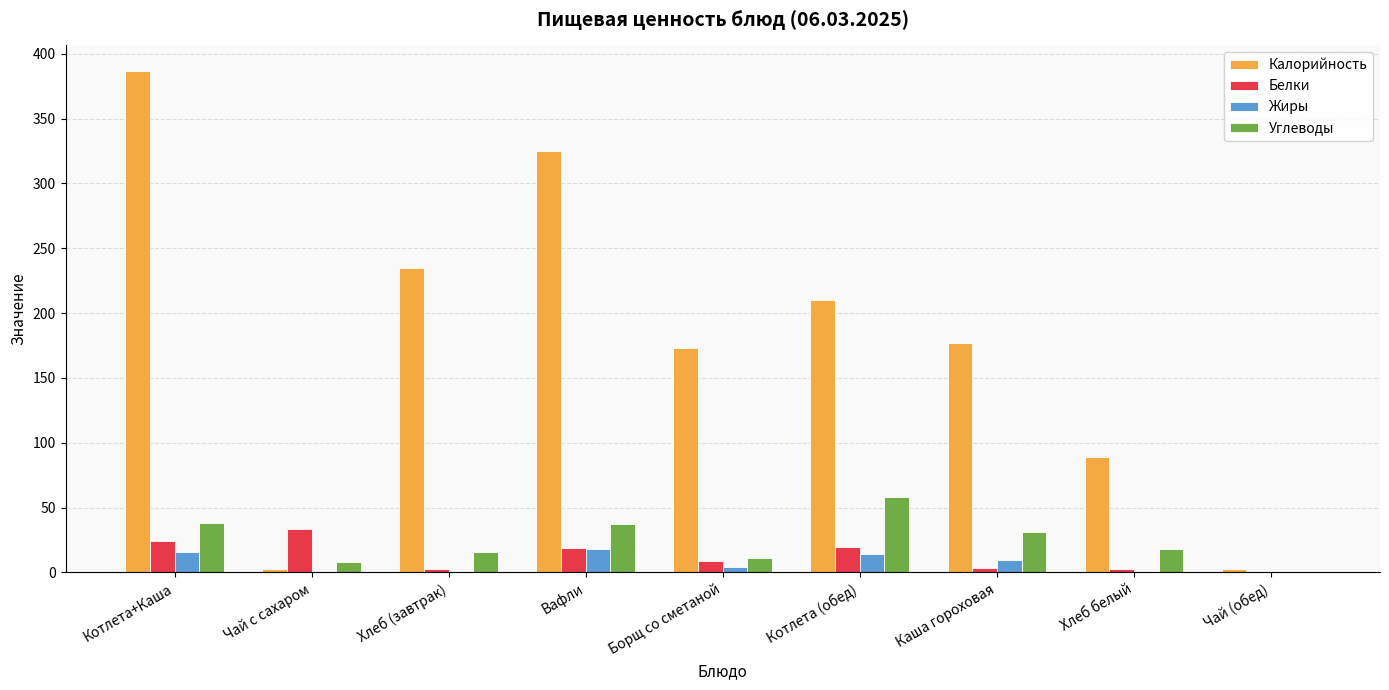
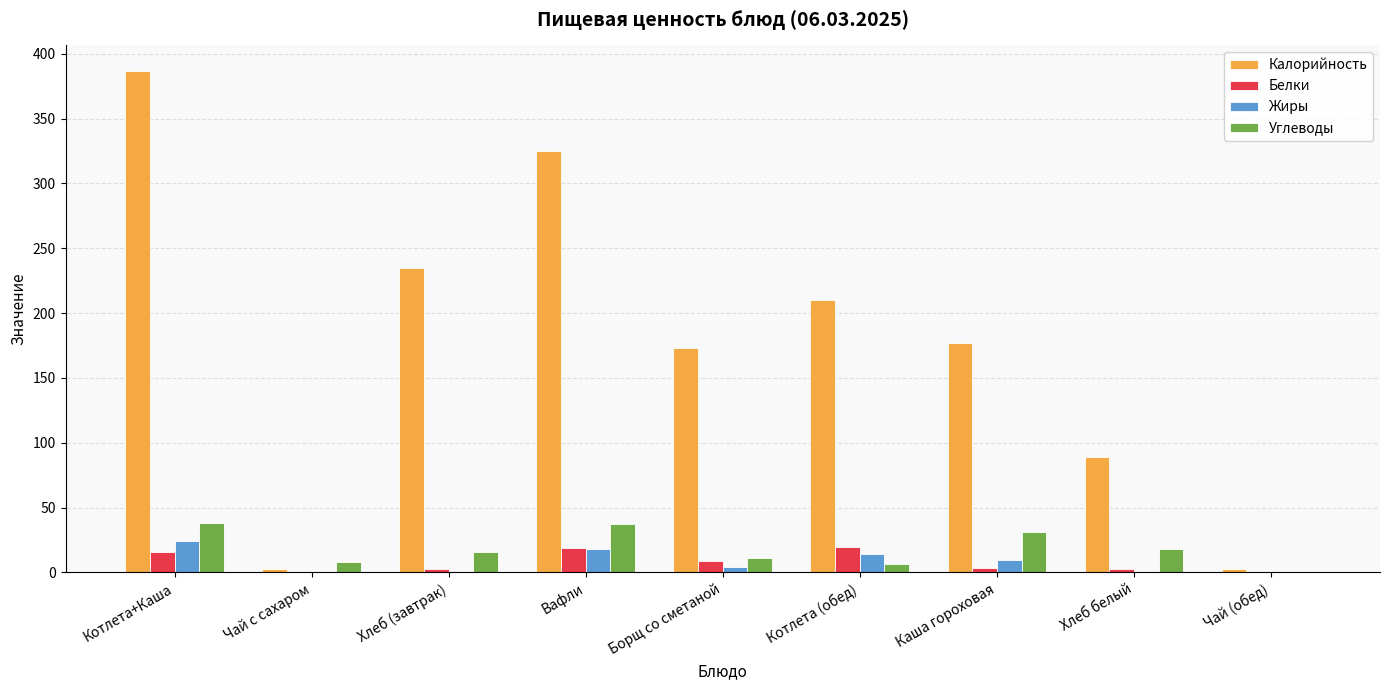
Белки, Котлета+Каша: 24 -> 16
Жиры, Котлета+Каша: 16 -> 25
Белки, Чай с сахаром: 33 -> 0
Углеводы, Котлета (обед): 58 -> 7
